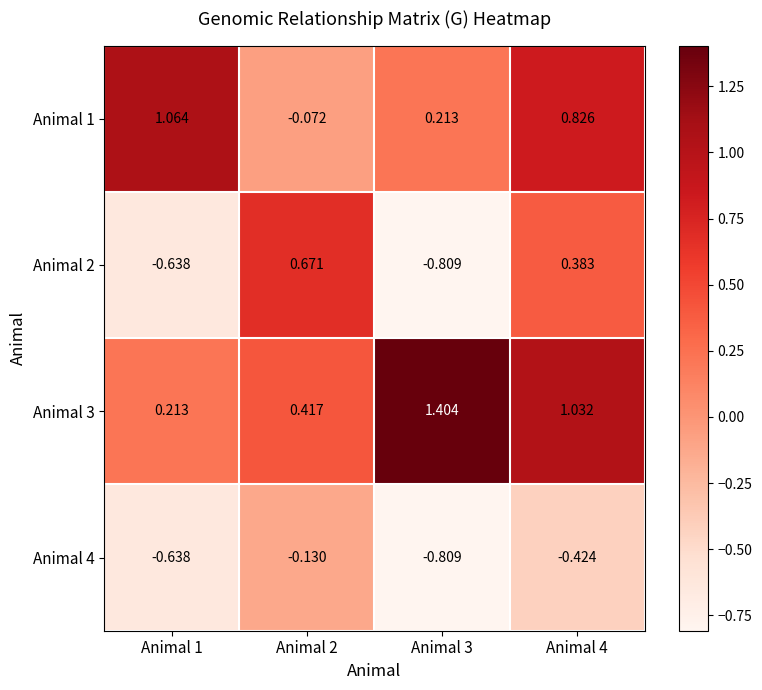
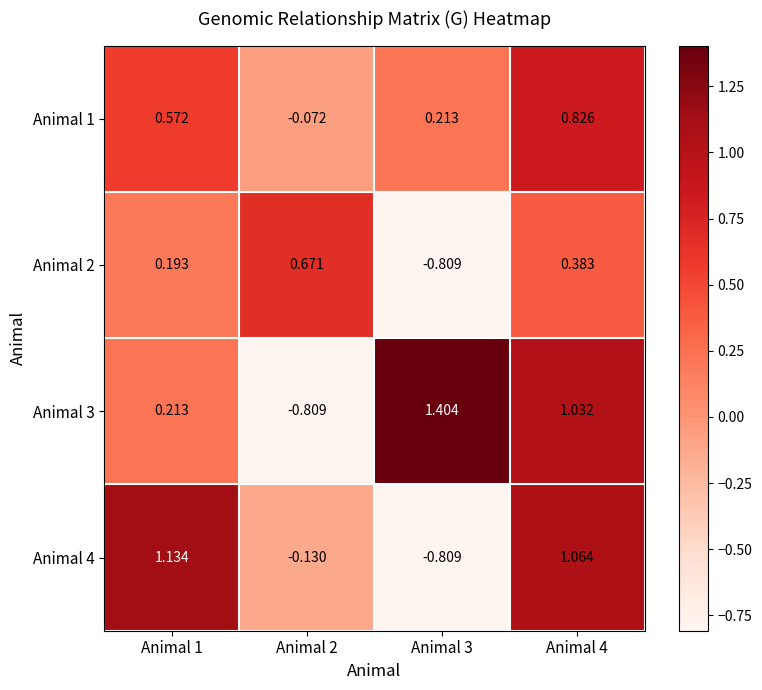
Animal 1, Animal 1: 1.064 -> 0.572
Animal 2, Animal 1: -0.638 -> 0.193
Animal 3, Animal 2: 0.417 -> -0.809
Animal 4, Animal 1: -0.638 -> 1.134
Animal 4, Animal 4: -0.424 -> 1.064
